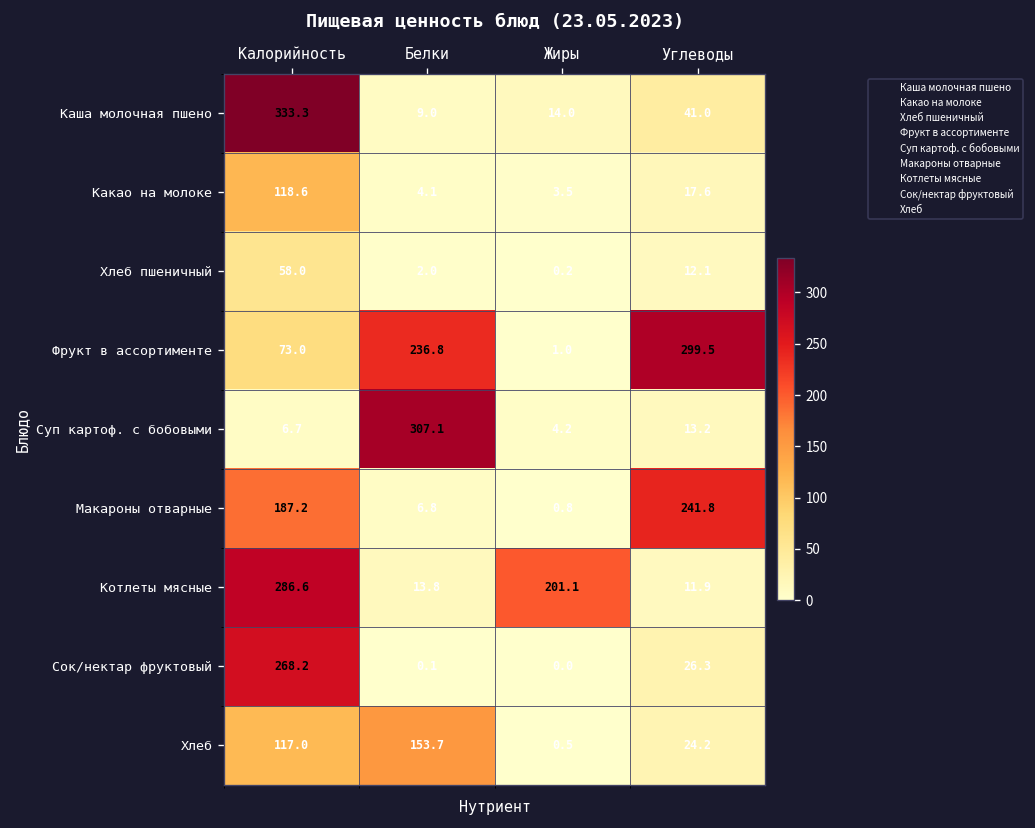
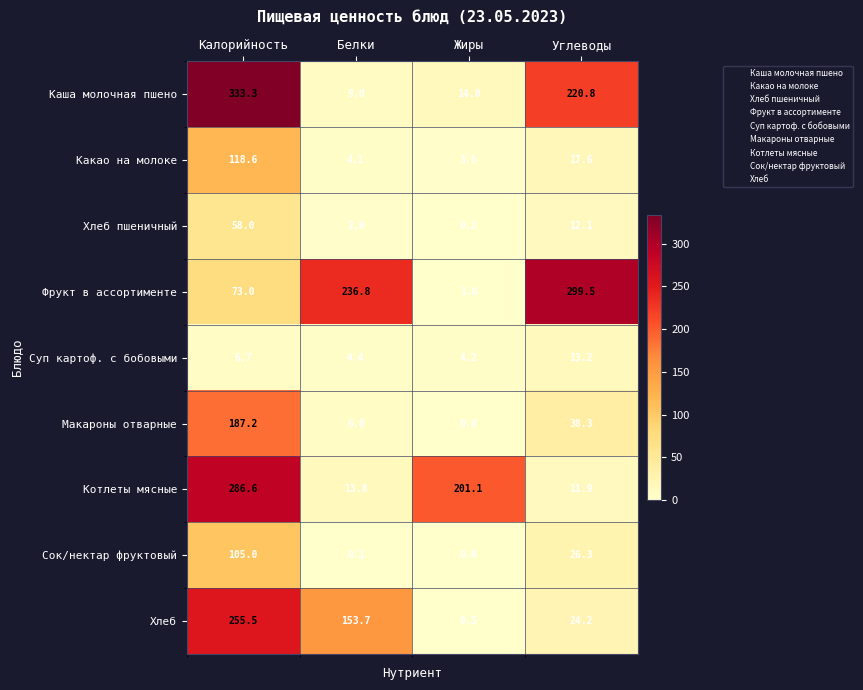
Каша молочная пшено, Углеводы: 41.0 -> 220.8
Суп картоф. с бобовыми, Белки: 307.1 -> 4.4
Макароны отварные, Углеводы: 241.8 -> 38.3
Сок/нектар фруктовый, Калорийность: 268.2 -> 105.0
Хлеб, Калорийность: 117.0 -> 255.5
